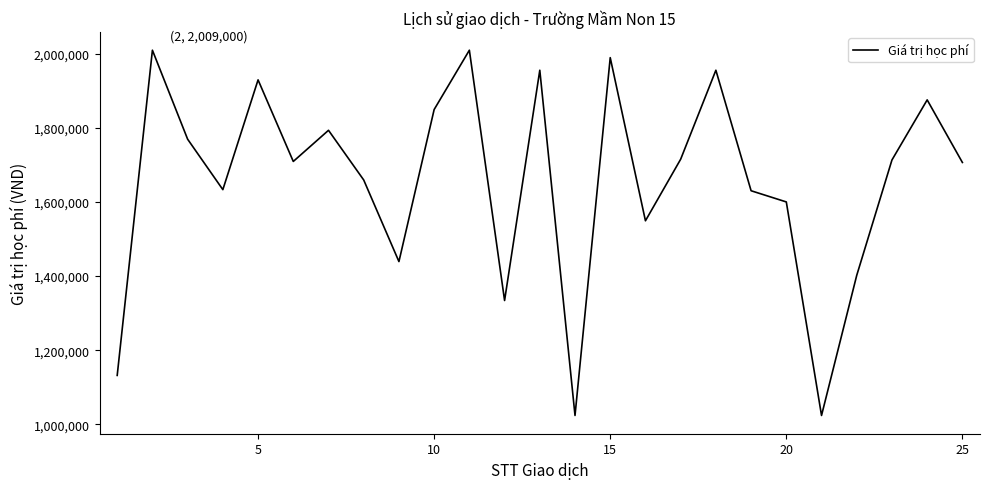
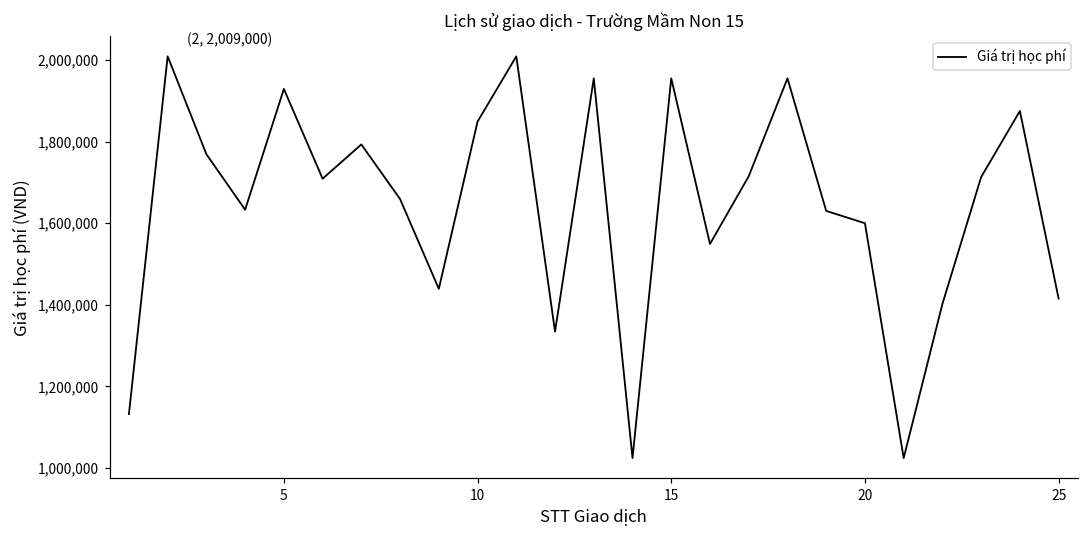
15: 1,990,000 -> 1,960,000
25: 1,710,000 -> 1,420,000
